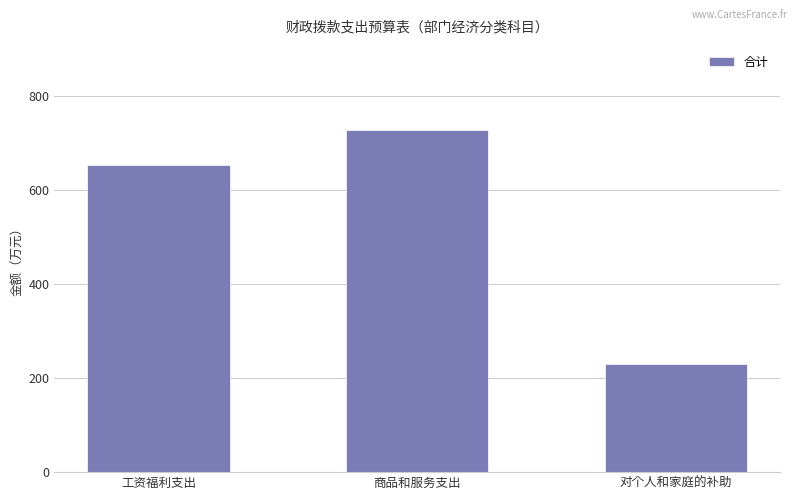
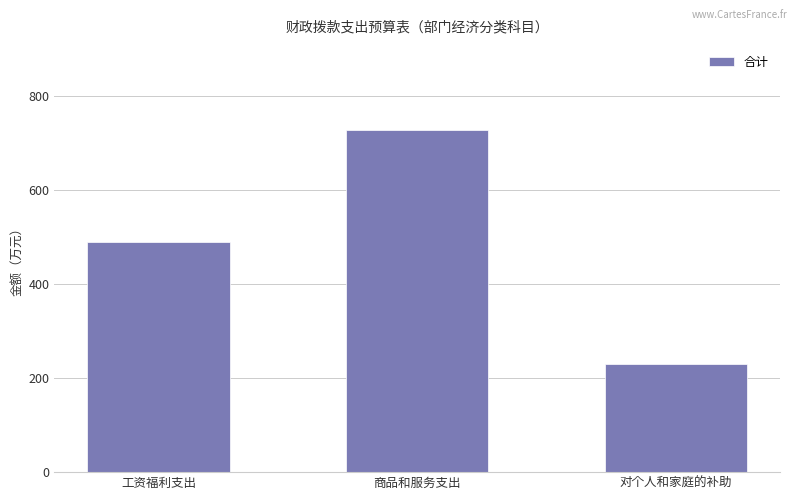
工资福利支出: 650 -> 490
